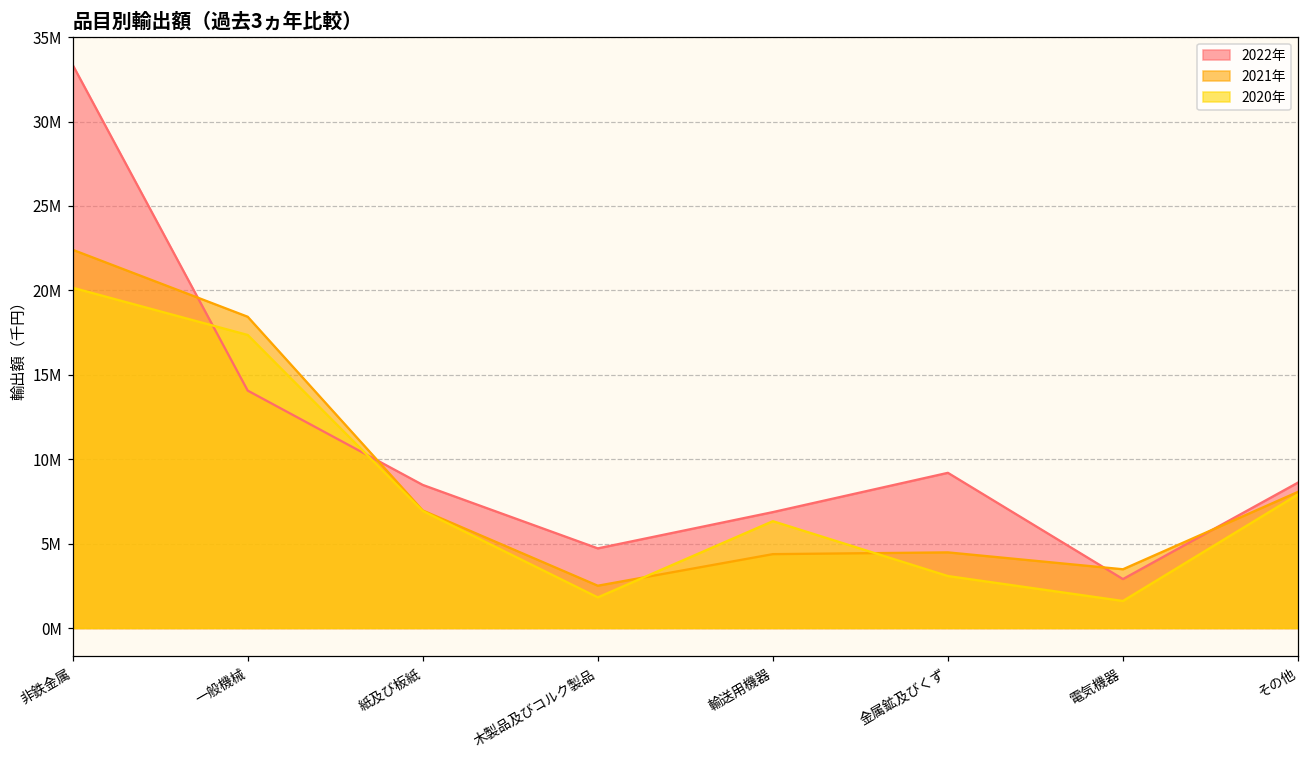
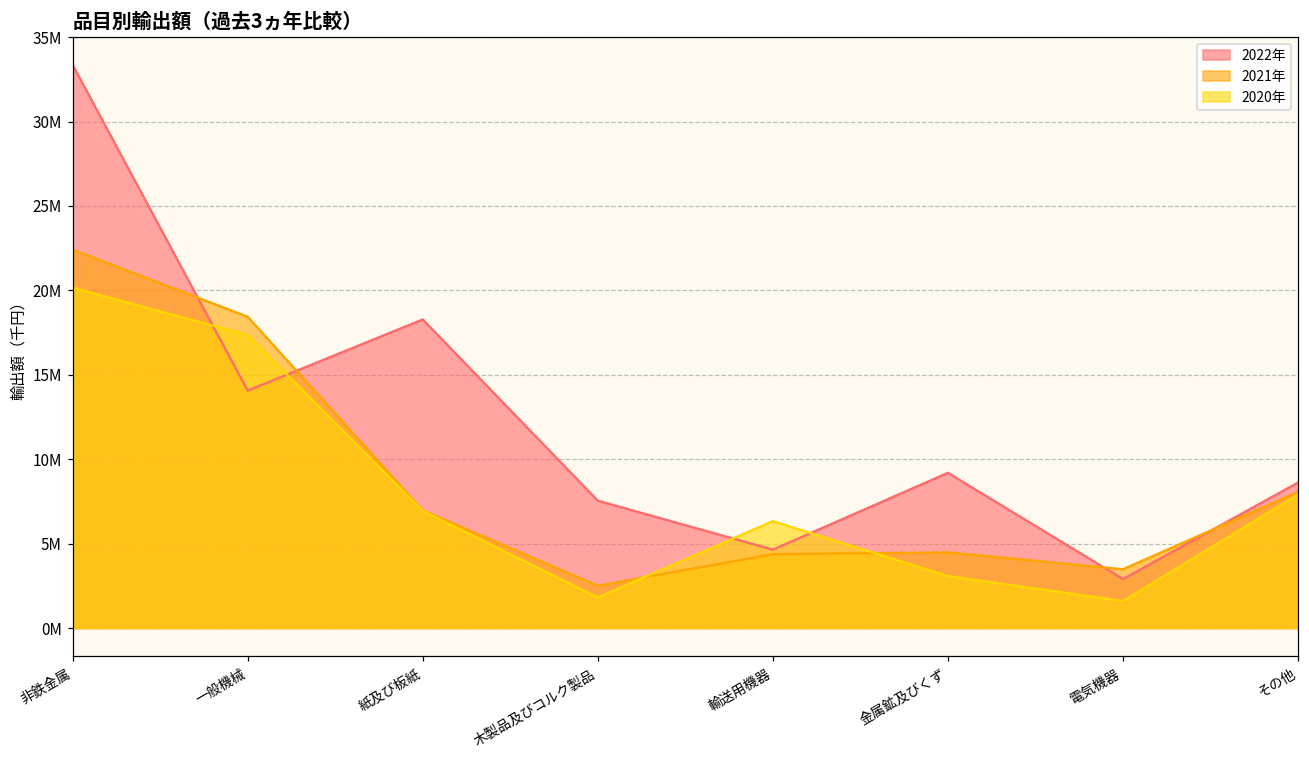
2022年, 紙及び板紙: 8500000 -> 18300000
2022年, 木製品及びコルク製品: 4700000 -> 7500000
2022年, 輸送用機器: 6900000 -> 4600000
